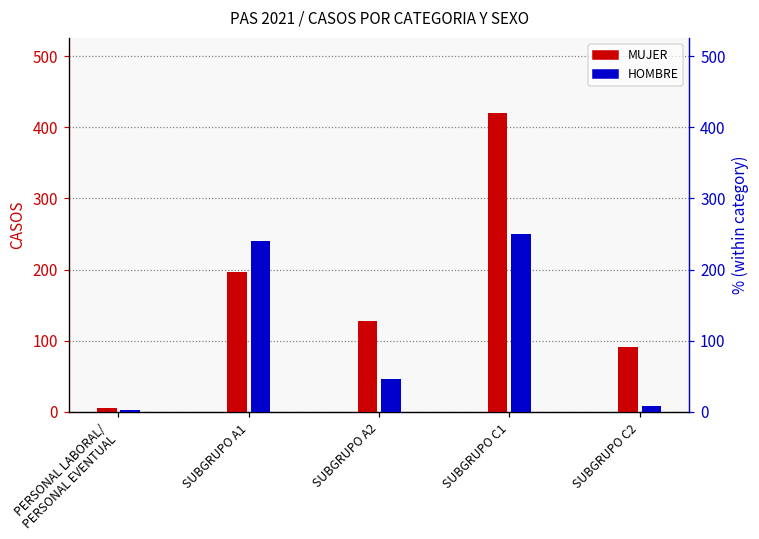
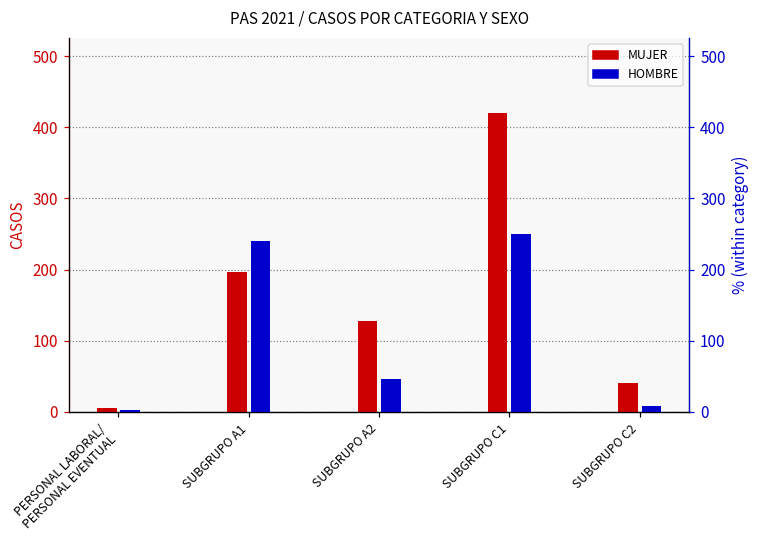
MUJER, SUBGRUPO C2: 90 -> 40
